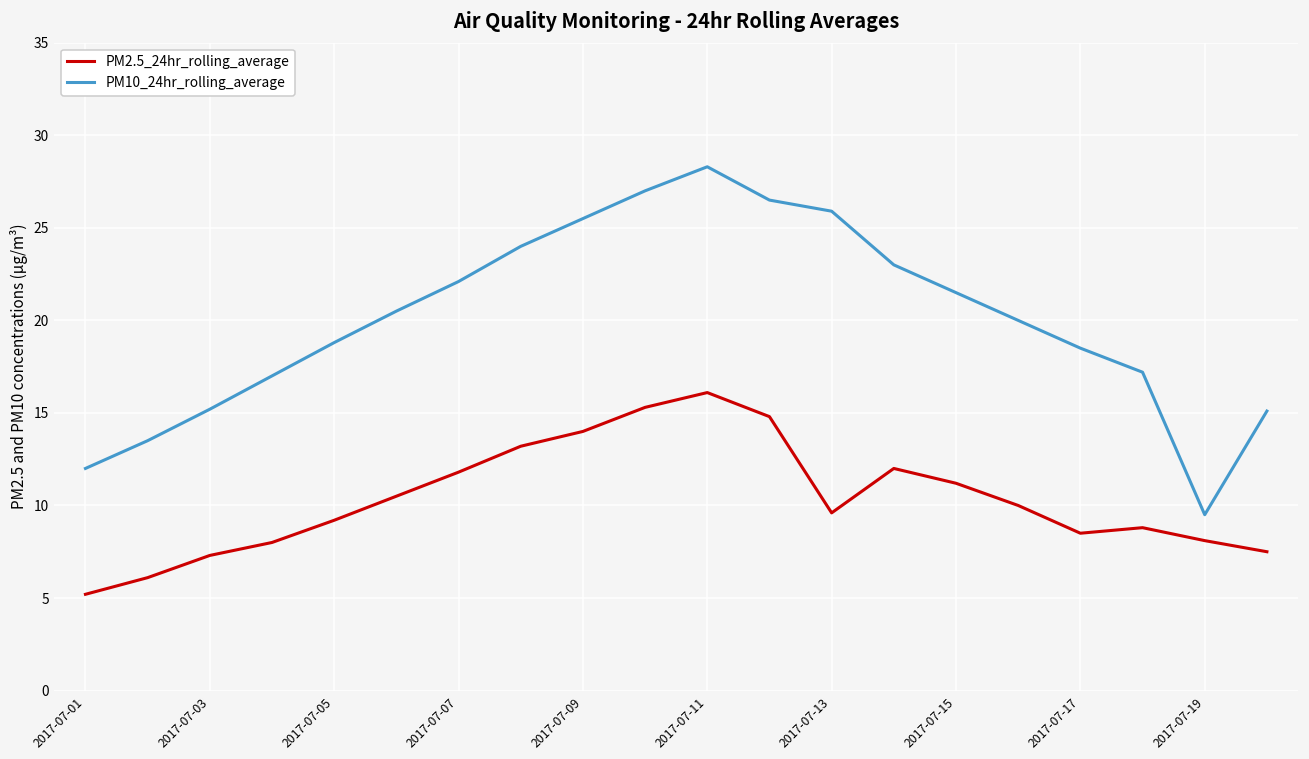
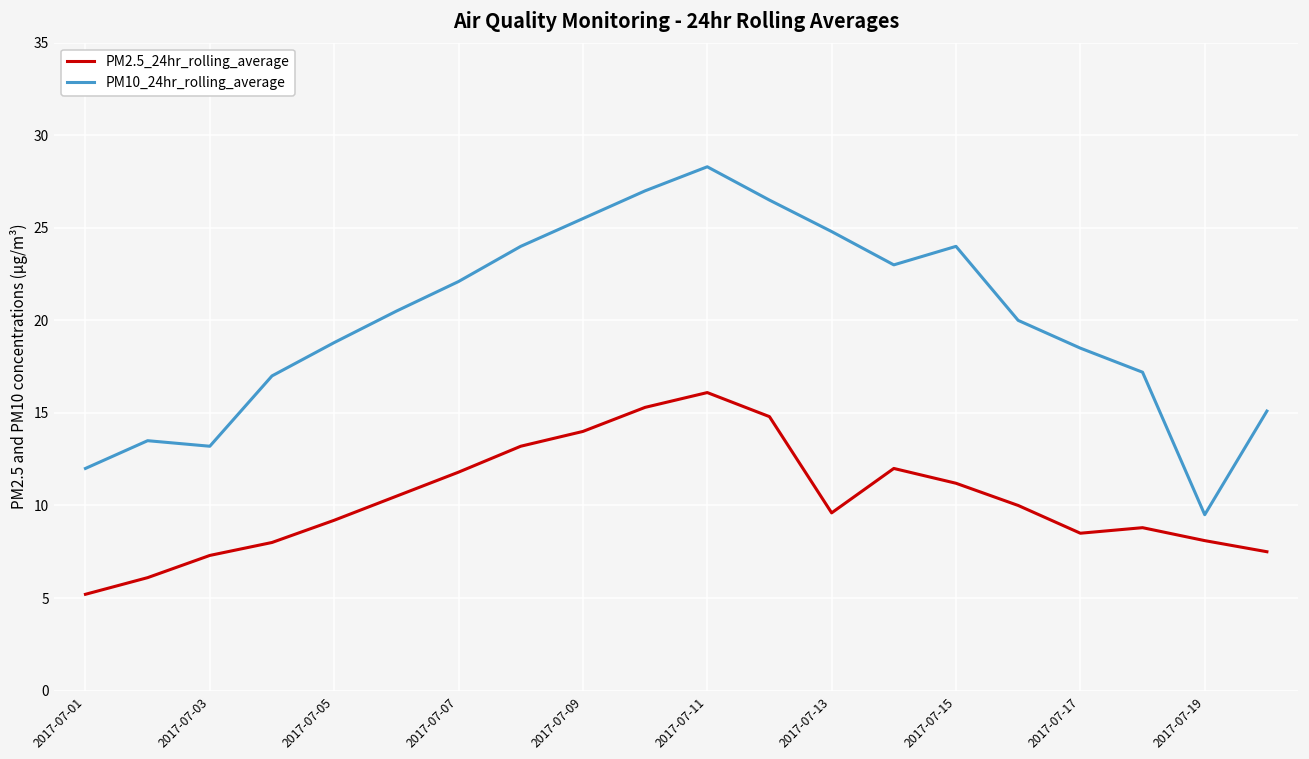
PM10_24hr_rolling_average, 2017-07-03: 15.2 -> 13.2
PM10_24hr_rolling_average, 2017-07-13: 25.9 -> 24.8
PM10_24hr_rolling_average, 2017-07-15: 21.5 -> 24.0
